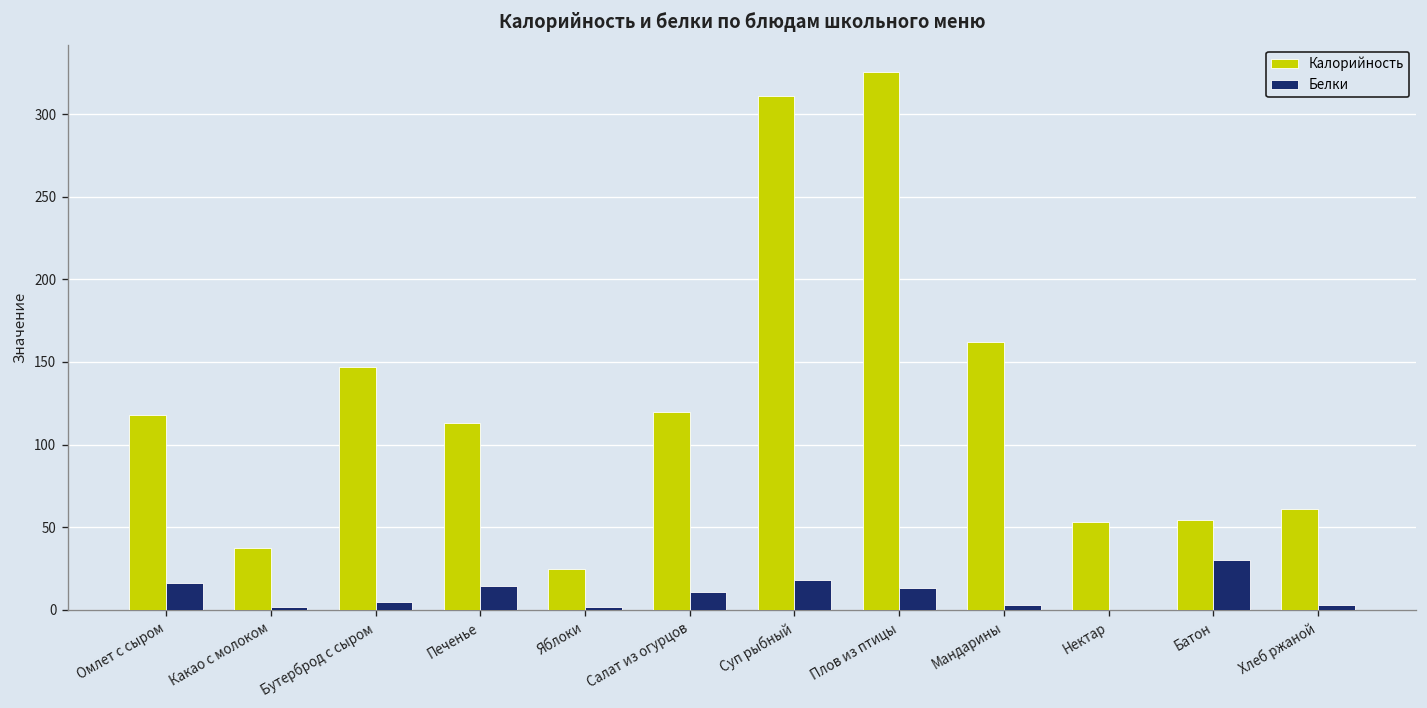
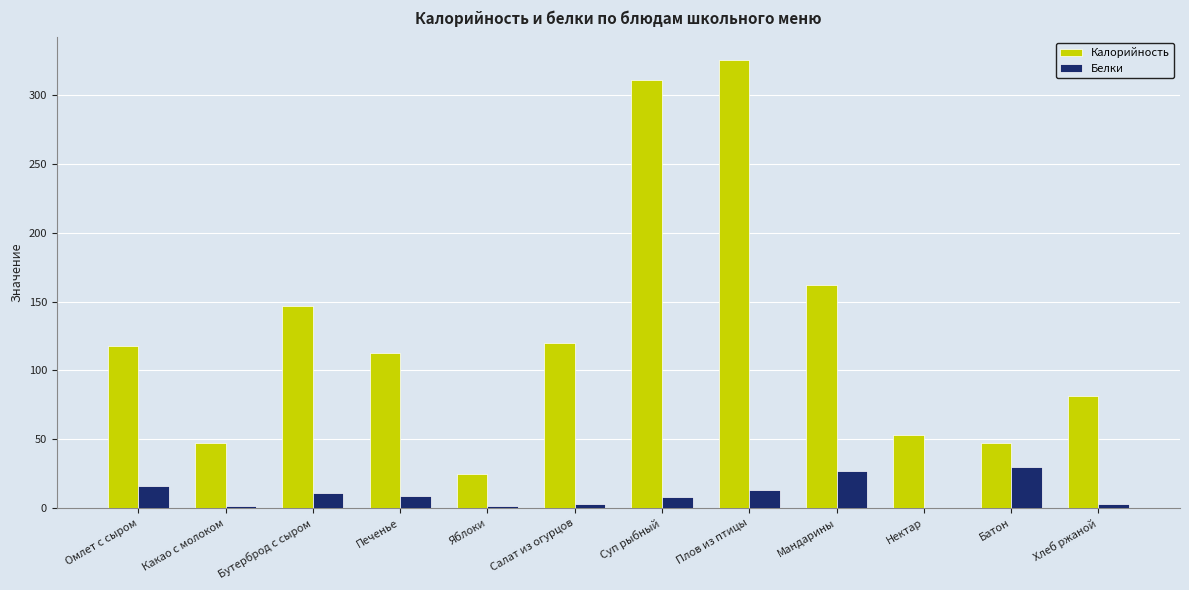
Калорийность, Какао с молоком: 37 -> 48
Белки, Бутерброд с сыром: 5 -> 11
Белки, Печенье: 15 -> 9
Белки, Салат из огурцов: 10 -> 3
Белки, Суп рыбный: 18 -> 8
Белки, Мандарины: 3 -> 27
Калорийность, Батон: 55 -> 47
Калорийность, Хлеб ржаной: 61 -> 82
